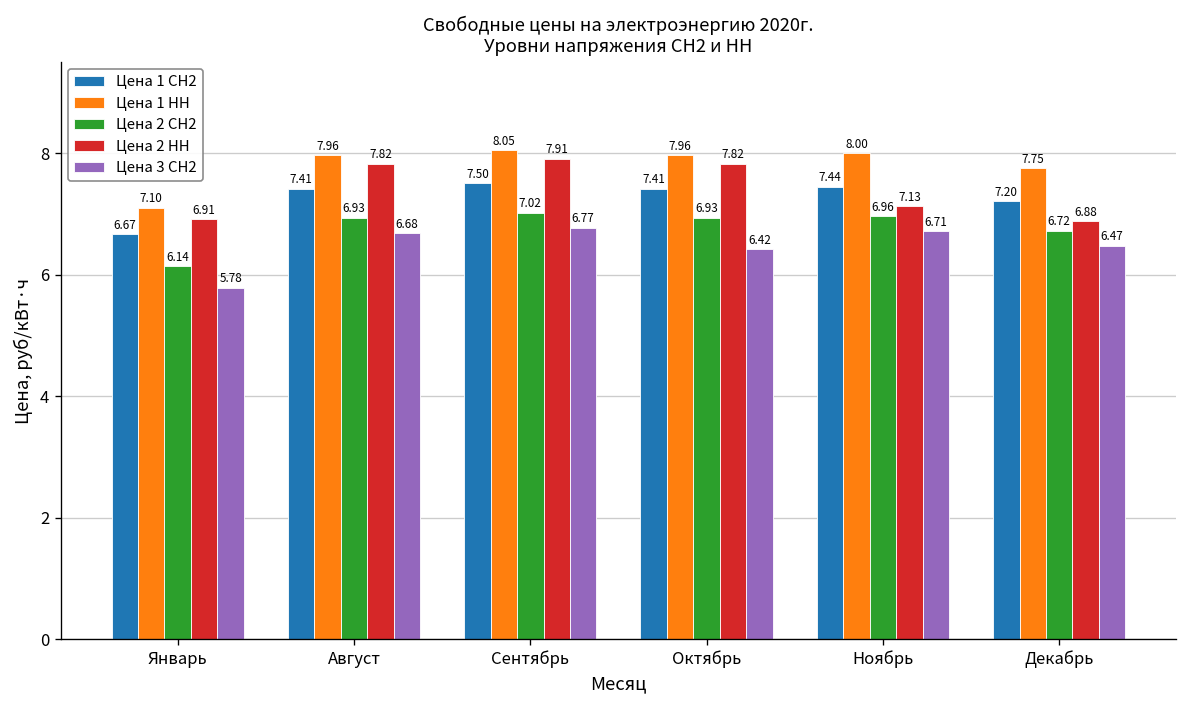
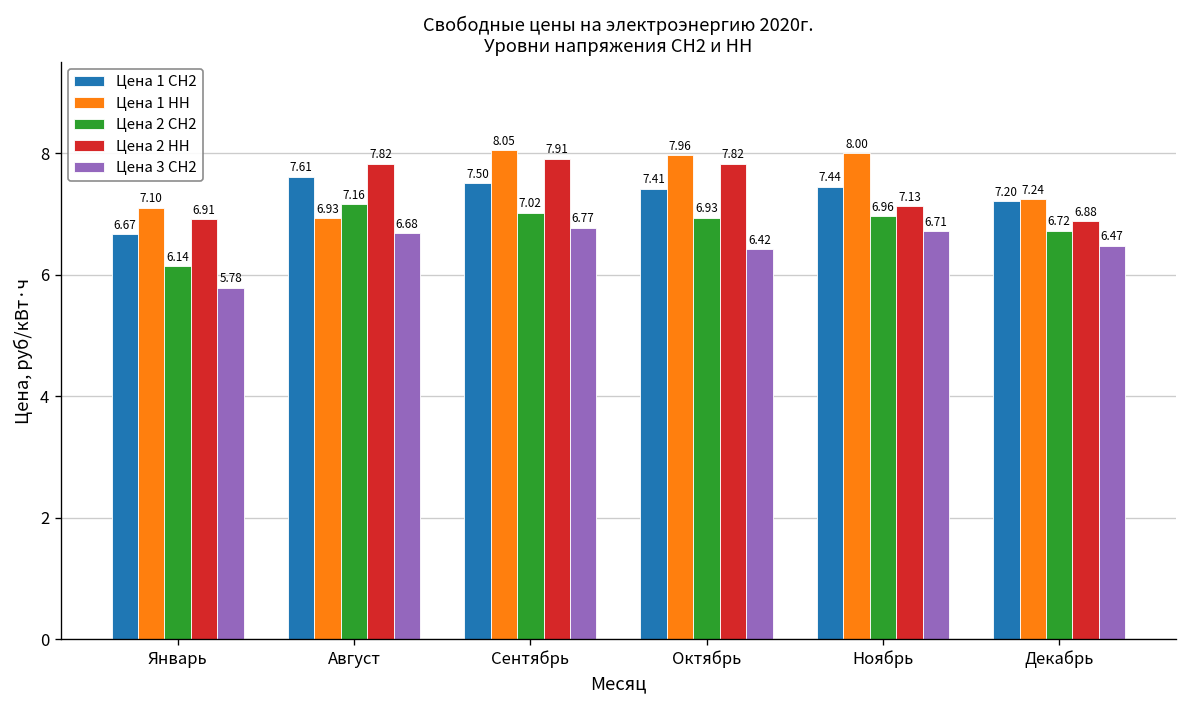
Цена 1 СН2, Август: 7.41 -> 7.61
Цена 1 НН, Август: 7.96 -> 6.93
Цена 2 СН2, Август: 6.93 -> 7.16
Цена 1 НН, Декабрь: 7.75 -> 7.24
